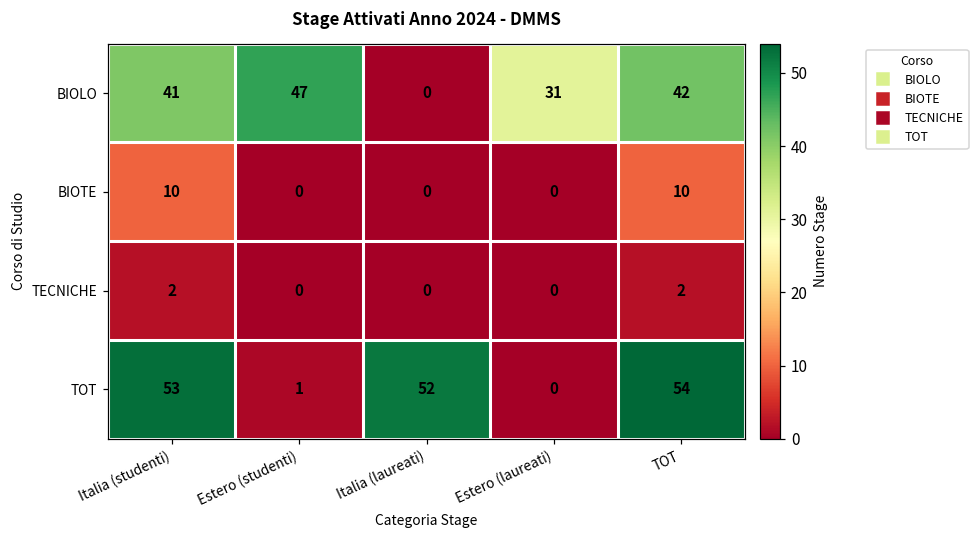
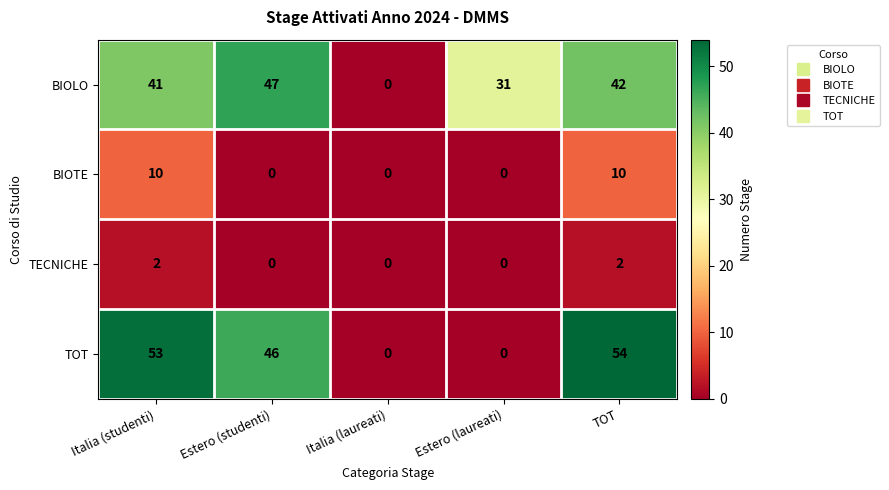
TOT, Estero (studenti): 1 -> 46
TOT, Italia (laureati): 52 -> 0
